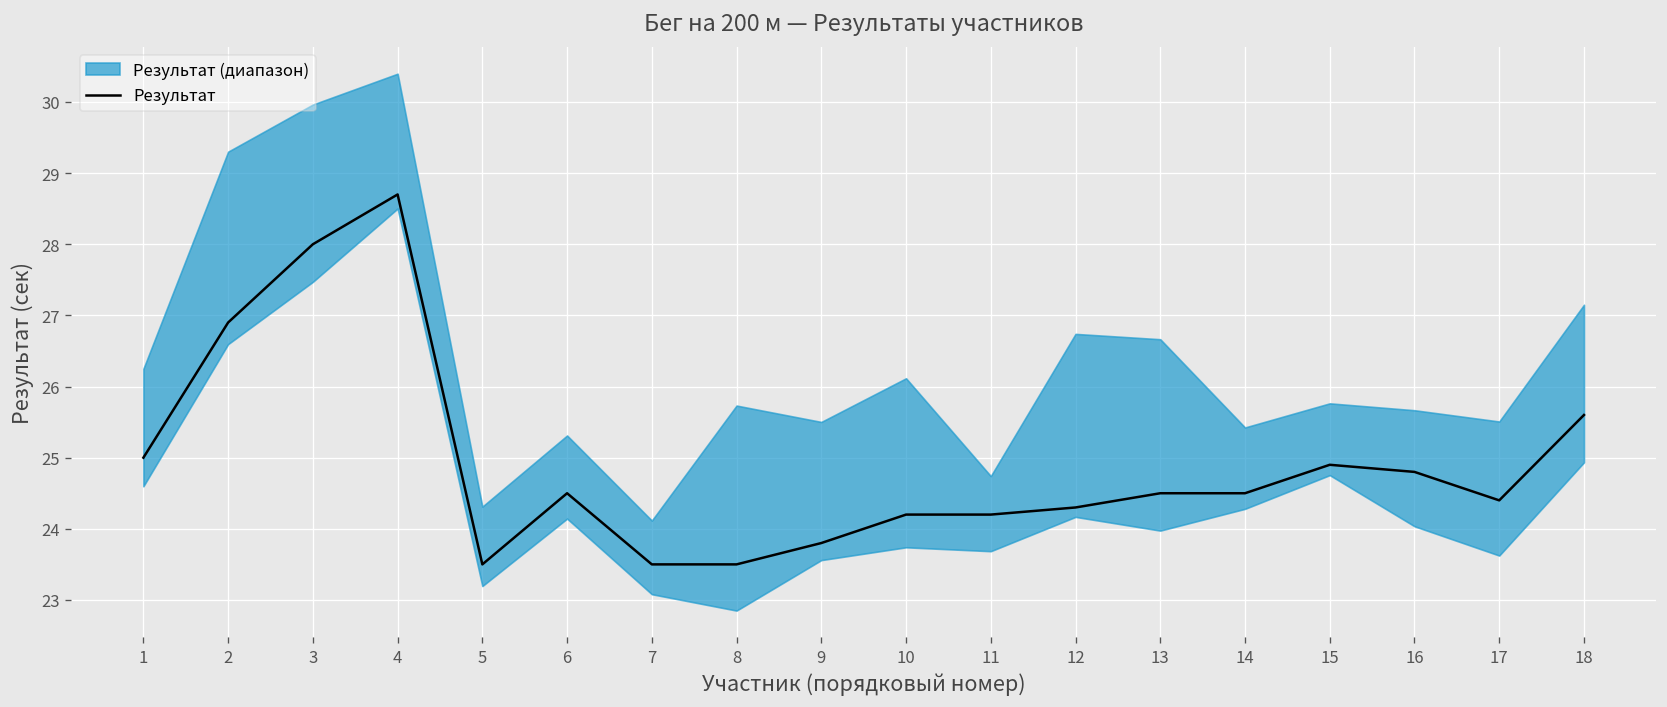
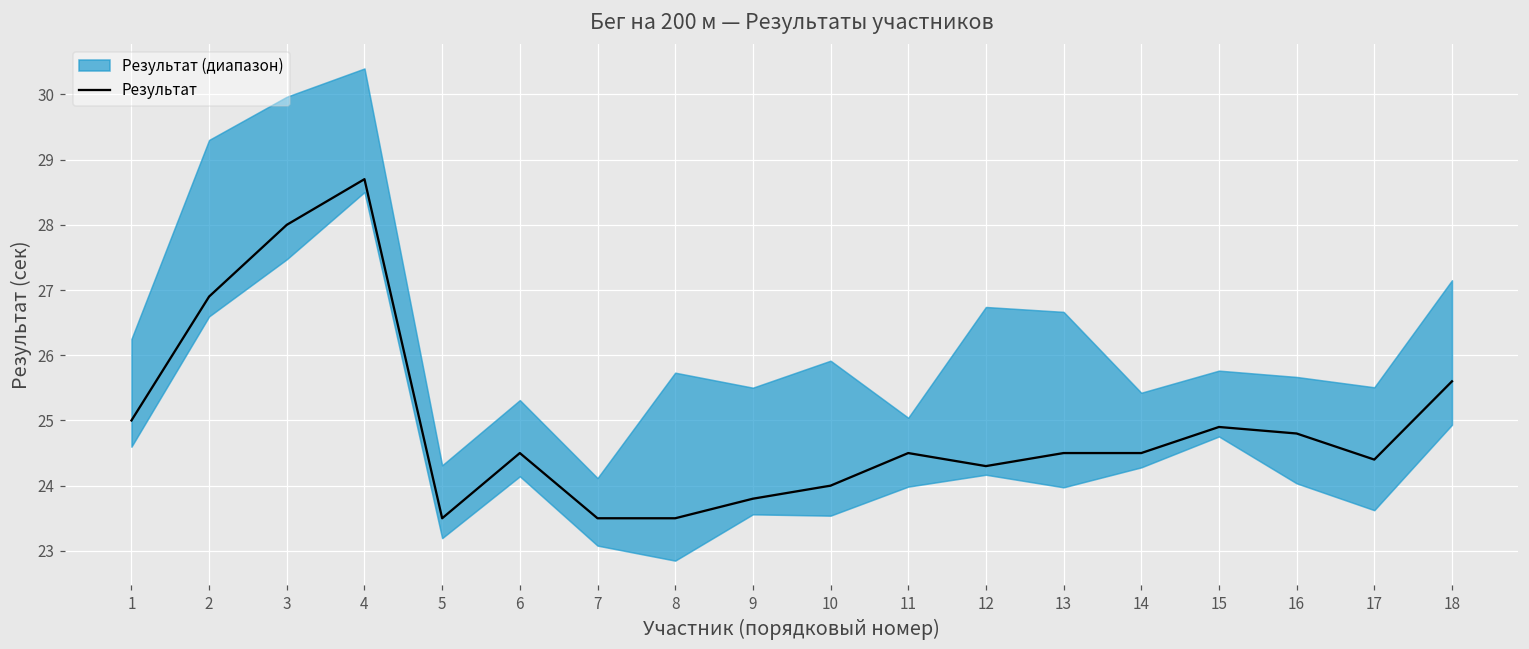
Результат, 10: 24.2 -> 24.0
Результат, 11: 24.2 -> 24.5
